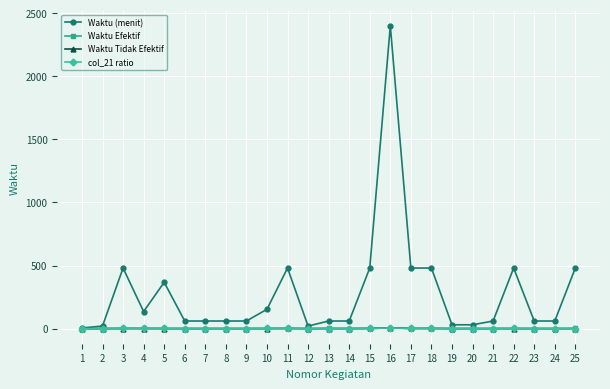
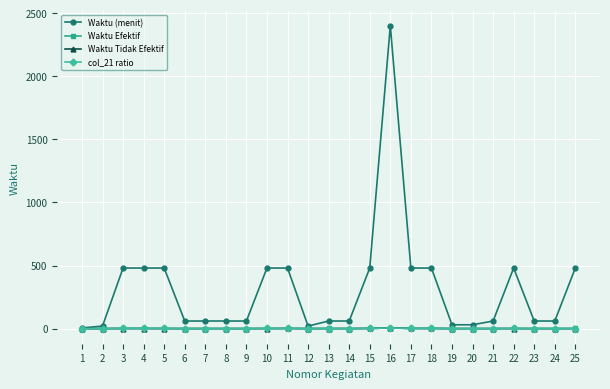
Waktu (menit), 4: 140 -> 480
Waktu (menit), 5: 370 -> 480
Waktu (menit), 10: 150 -> 480
